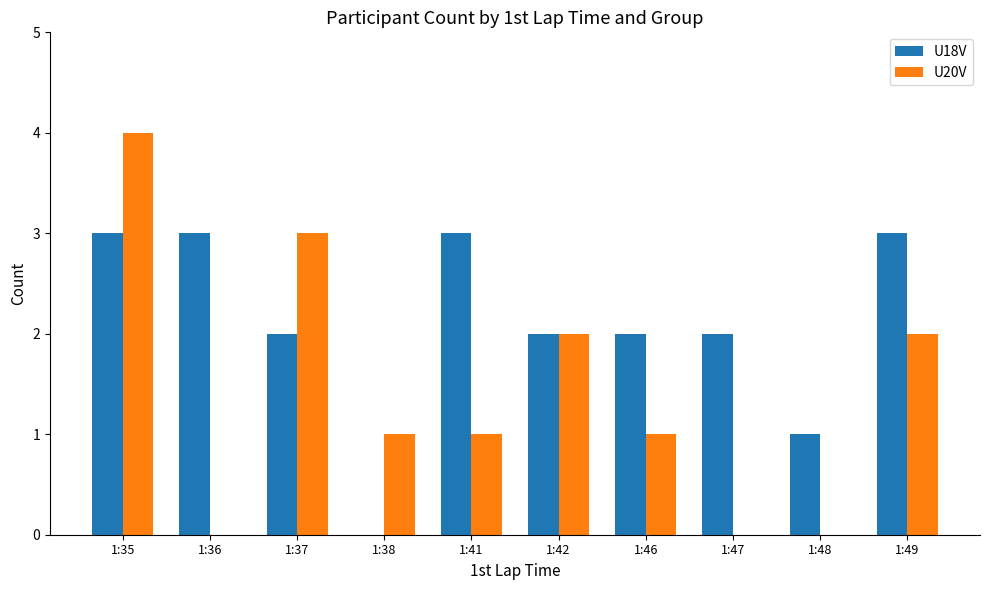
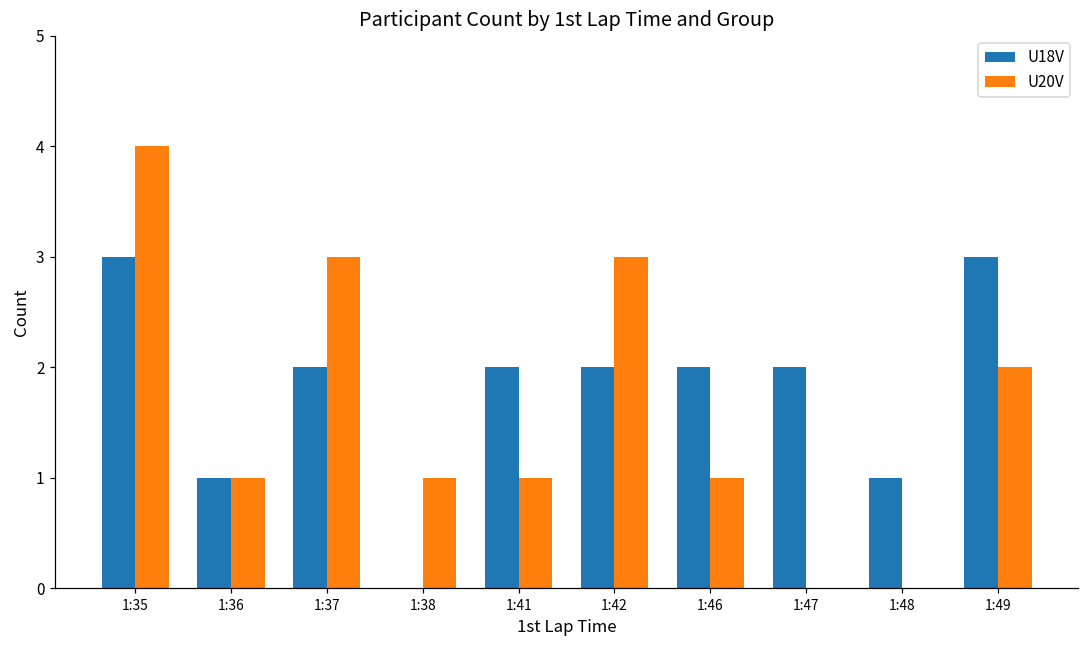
U18V, 1:36: 3 -> 1
U20V, 1:36: 0 -> 1
U18V, 1:41: 3 -> 2
U20V, 1:42: 2 -> 3
